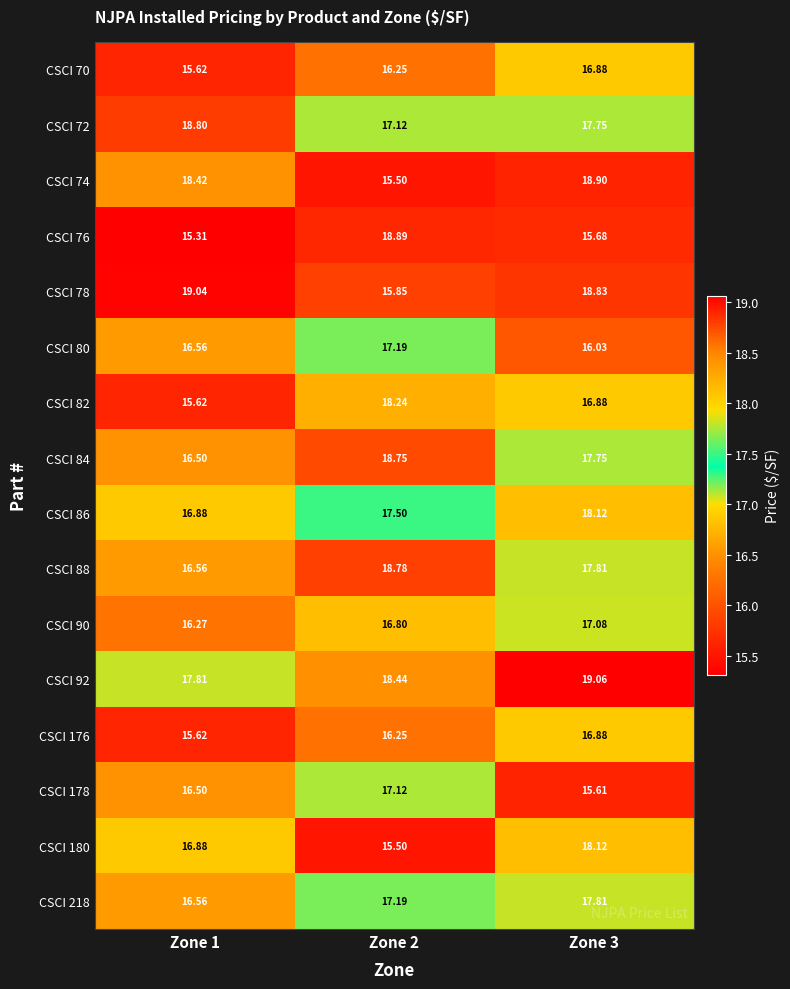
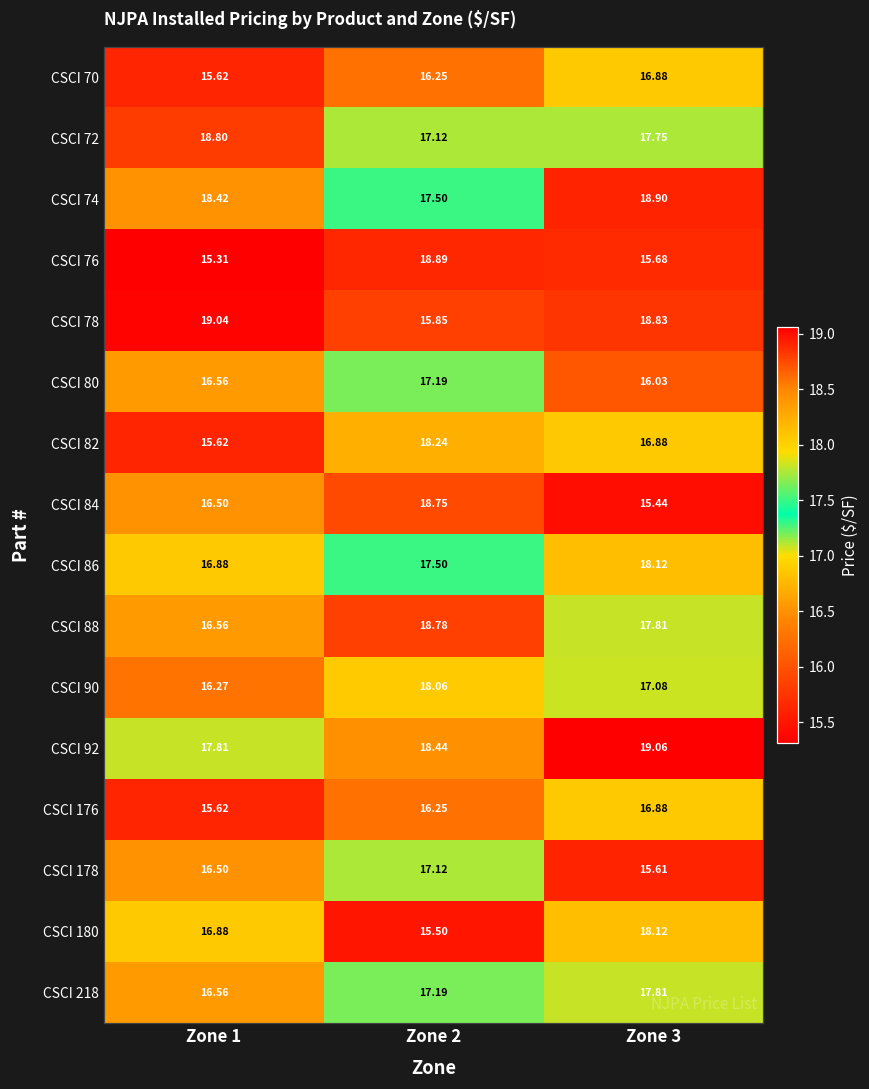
CSCI 74, Zone 2: 15.50 -> 17.50
CSCI 84, Zone 3: 17.75 -> 15.44
CSCI 90, Zone 2: 16.80 -> 18.06
